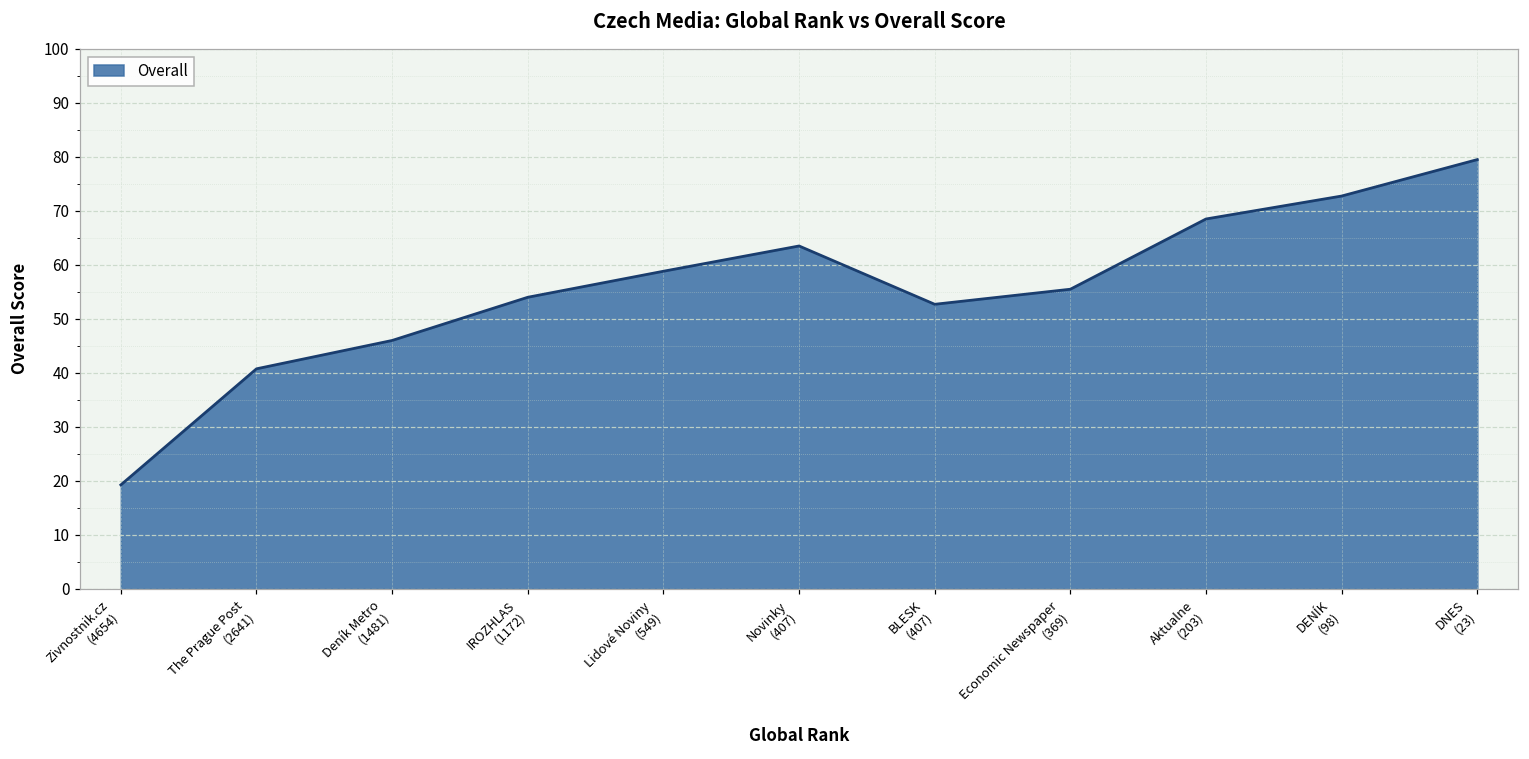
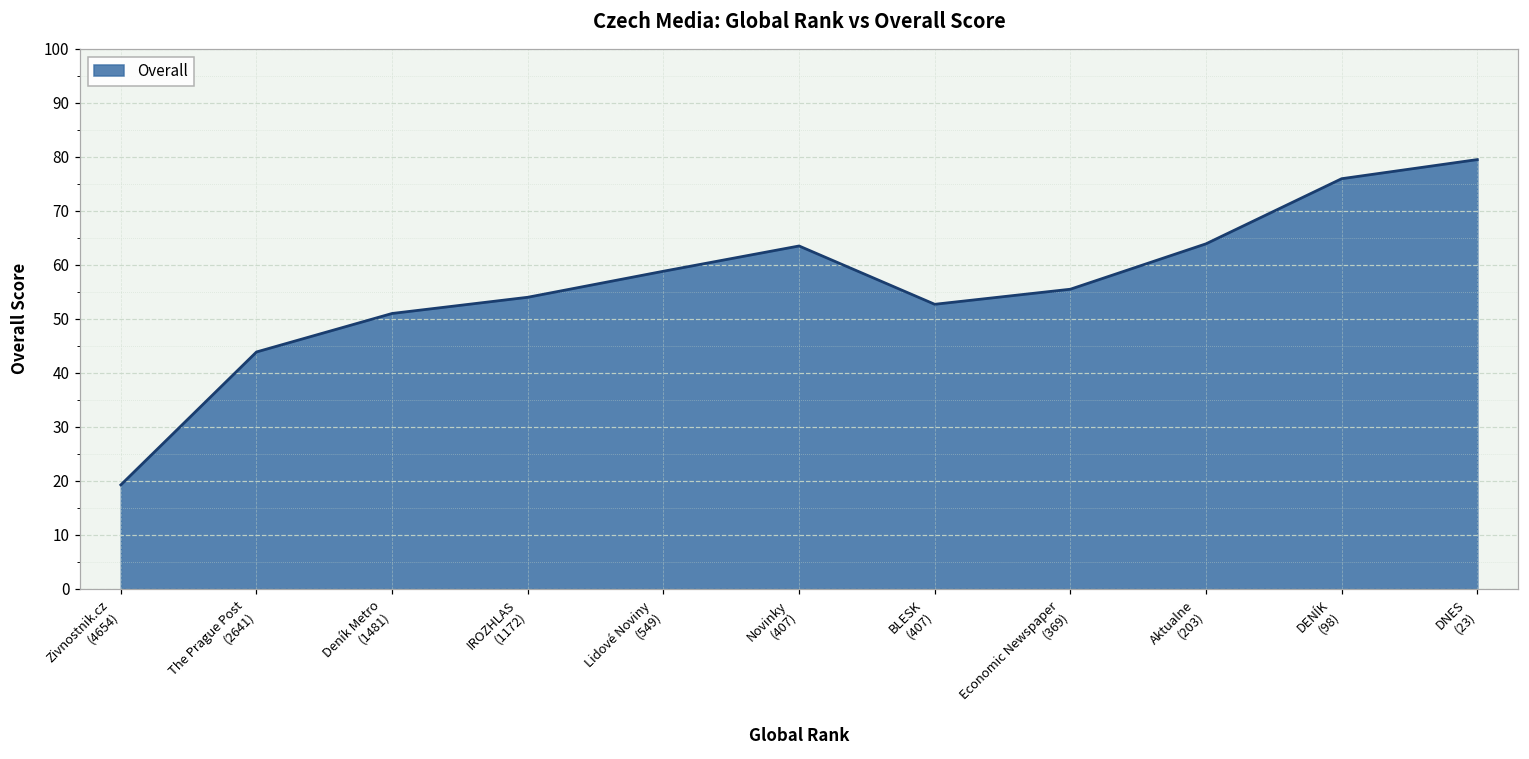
The Prague Post (2641): 41 -> 44
Deník Metro (1481): 46 -> 51
Aktualne (203): 69 -> 64
DENÍK (98): 73 -> 76
